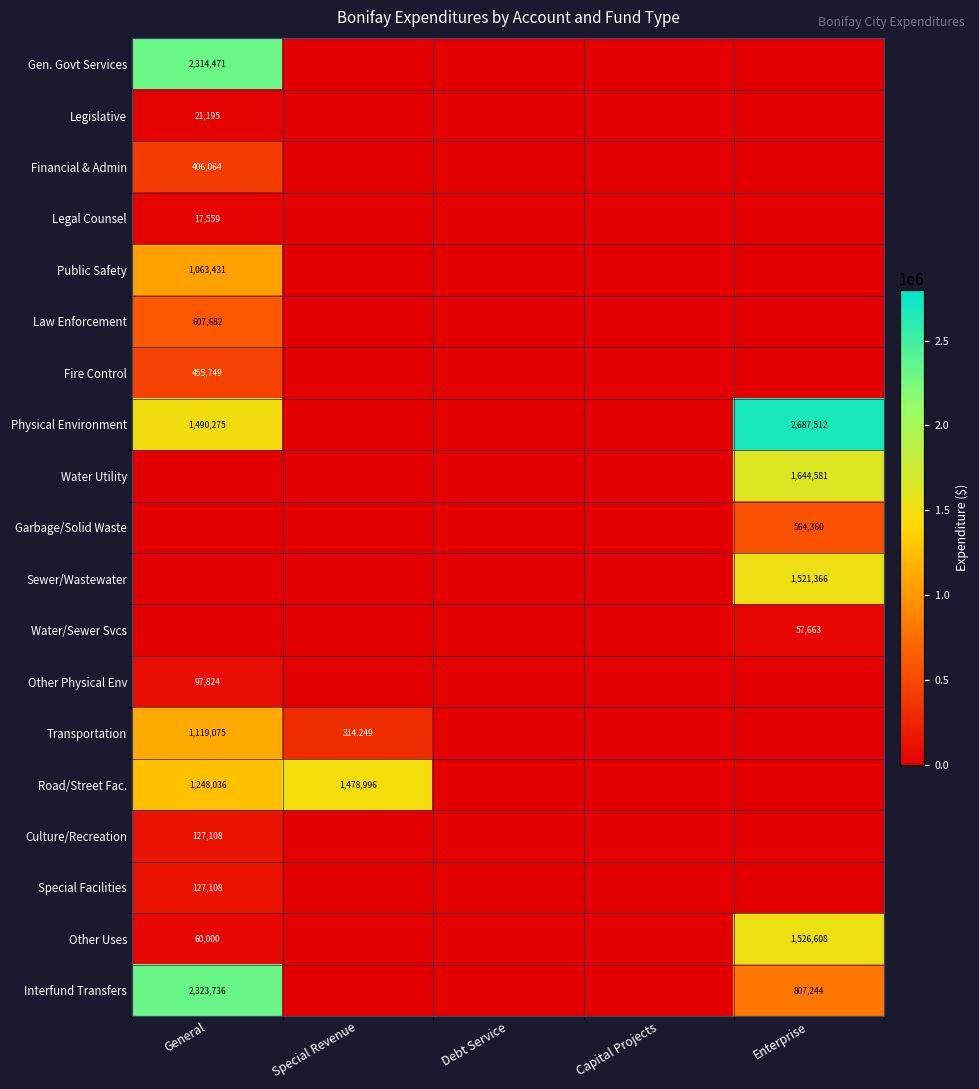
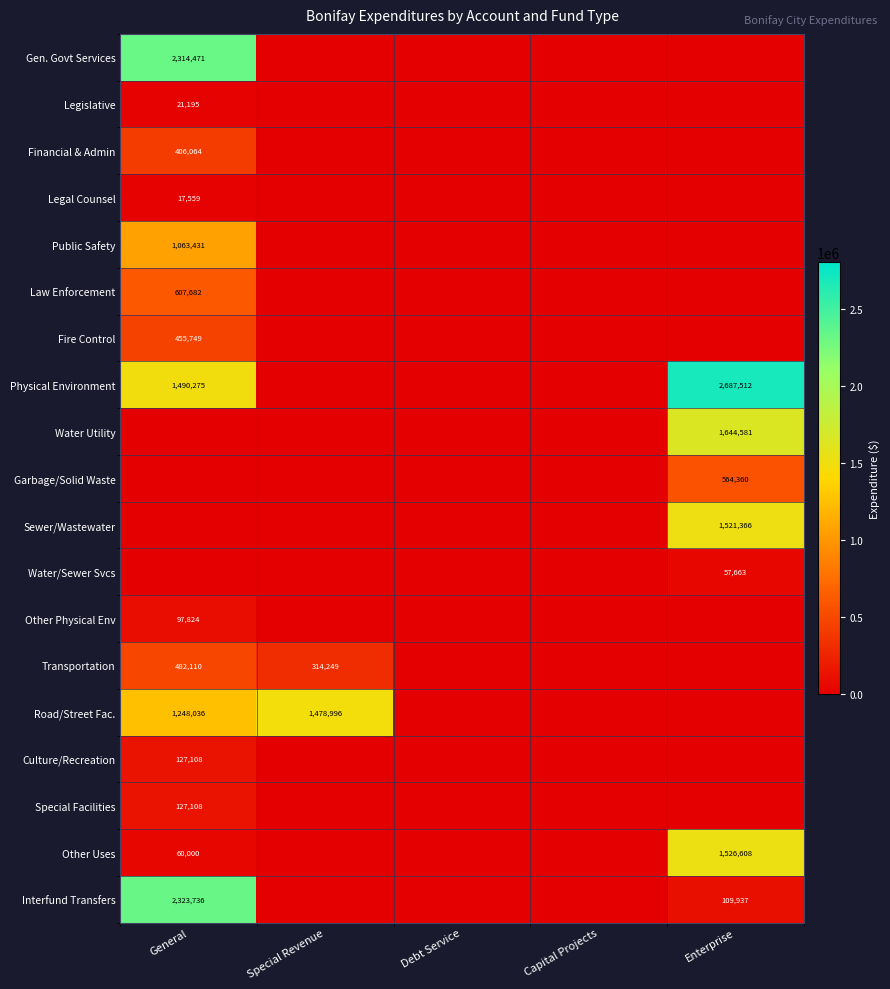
Transportation, General: 1,119,075 -> 482,110
Interfund Transfers, Enterprise: 807,244 -> 109,937
